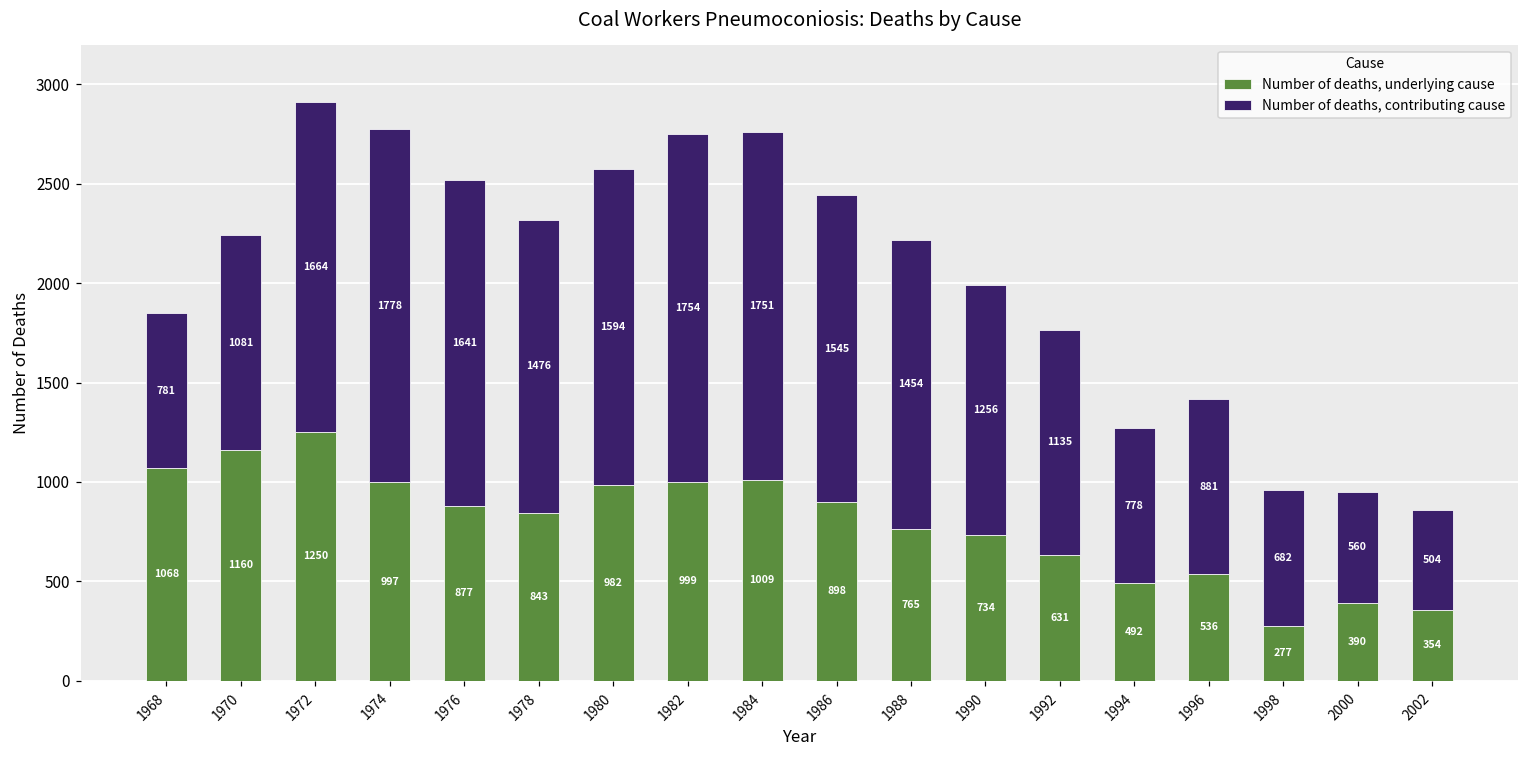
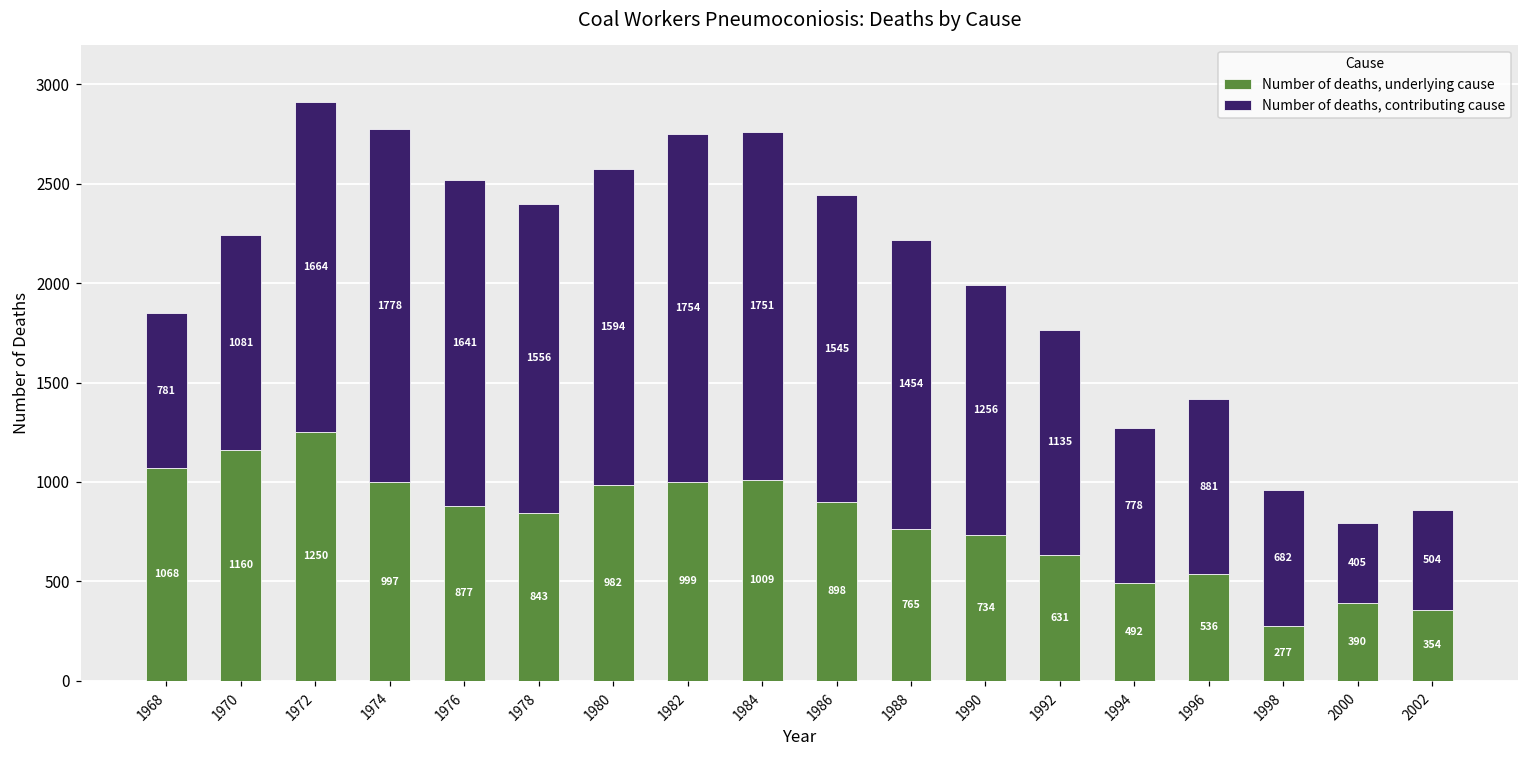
Number of deaths, contributing cause, 1978: 1476 -> 1556
Number of deaths, contributing cause, 2000: 560 -> 405
